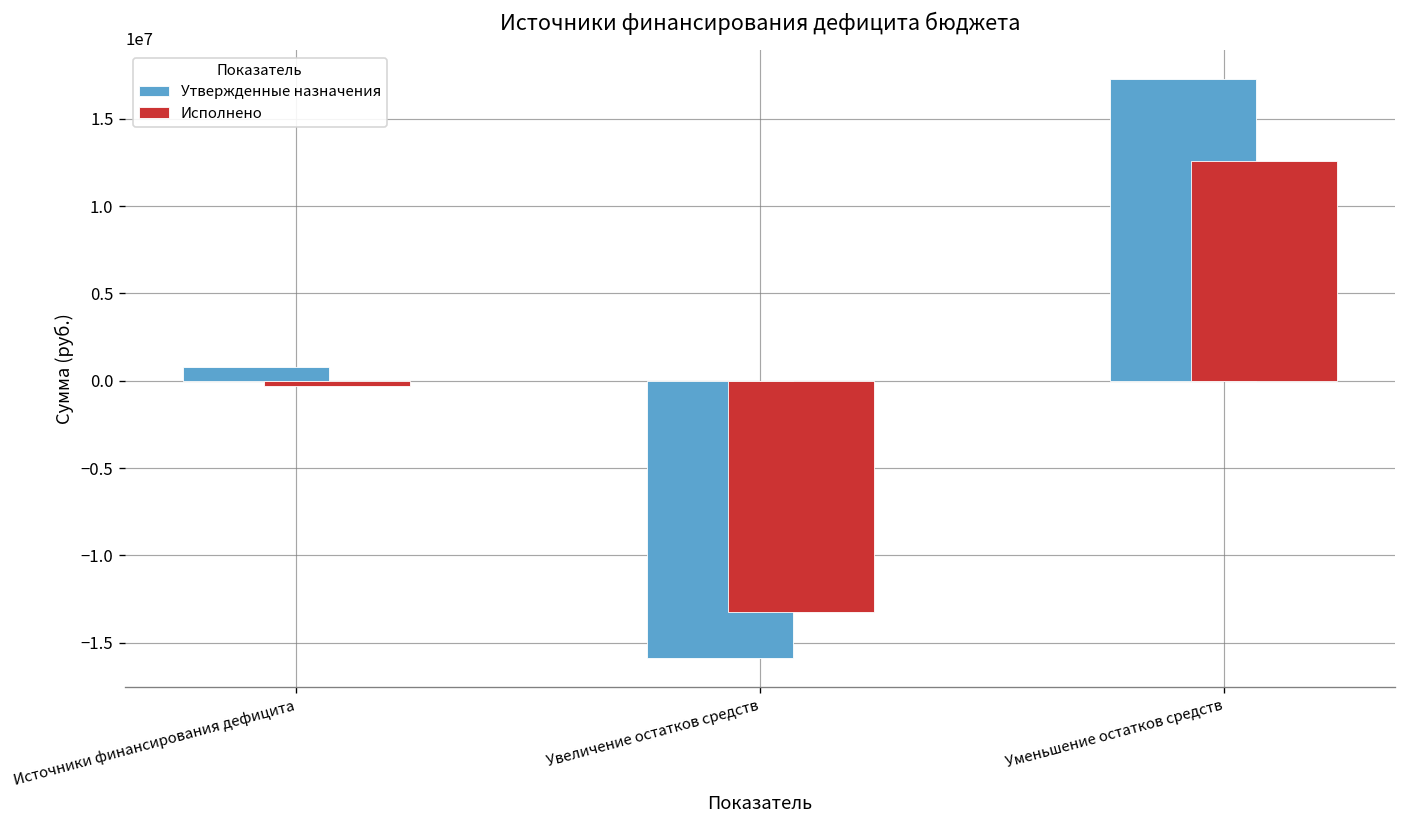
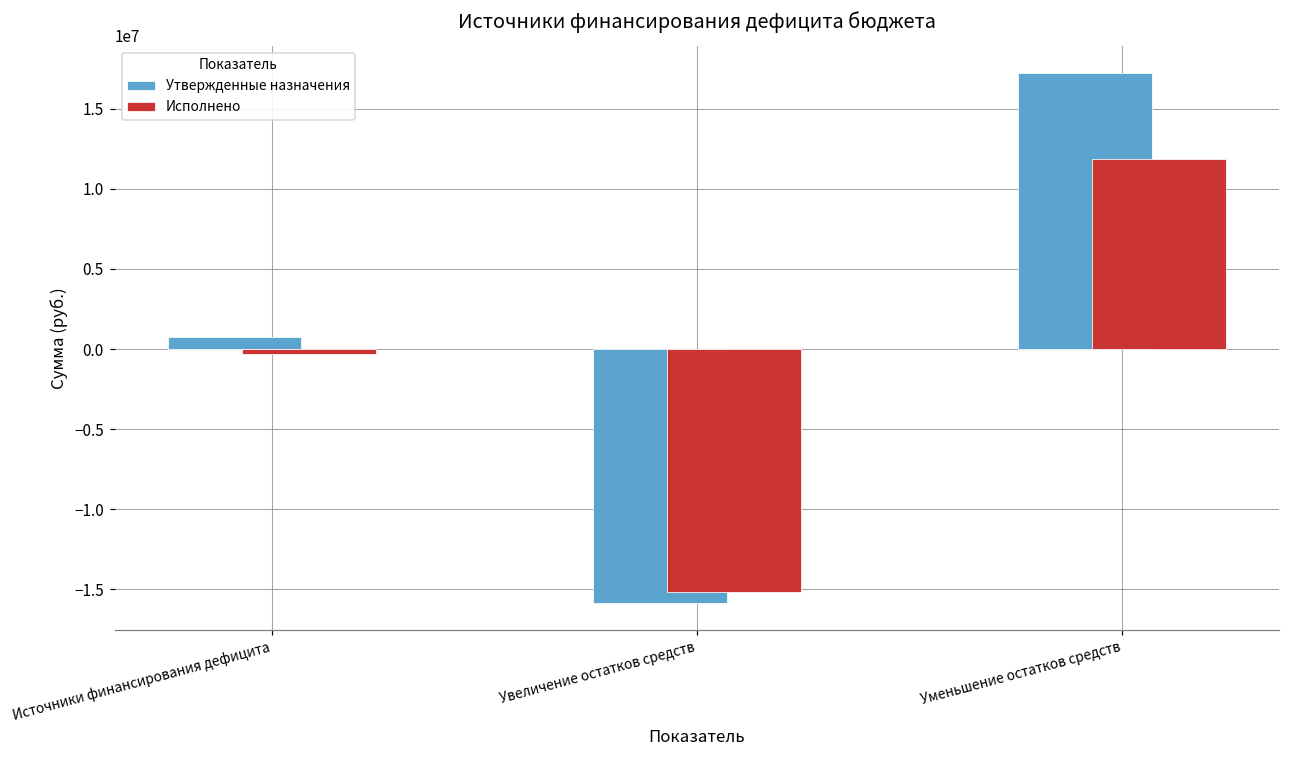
Исполнено, Увеличение остатков средств: -13200000 -> -15200000
Исполнено, Уменьшение остатков средств: 12600000 -> 11800000
